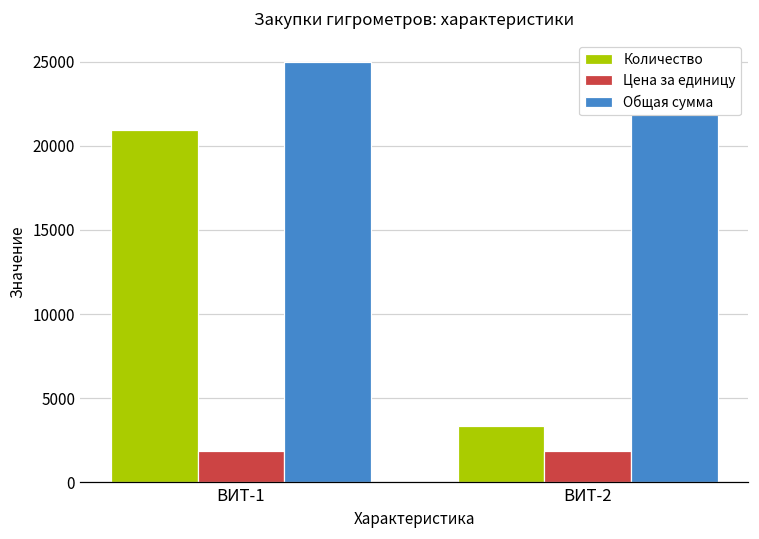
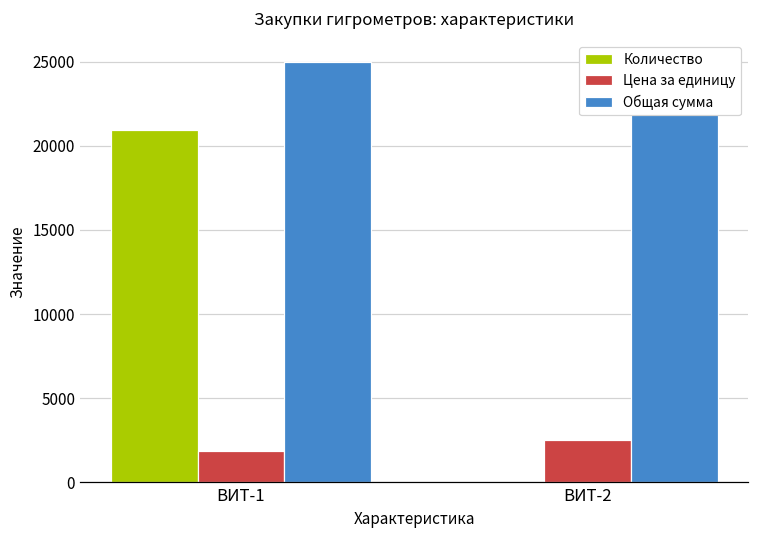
Количество, ВИТ-2: 3300 -> 0
Цена за единицу, ВИТ-2: 1900 -> 2500
